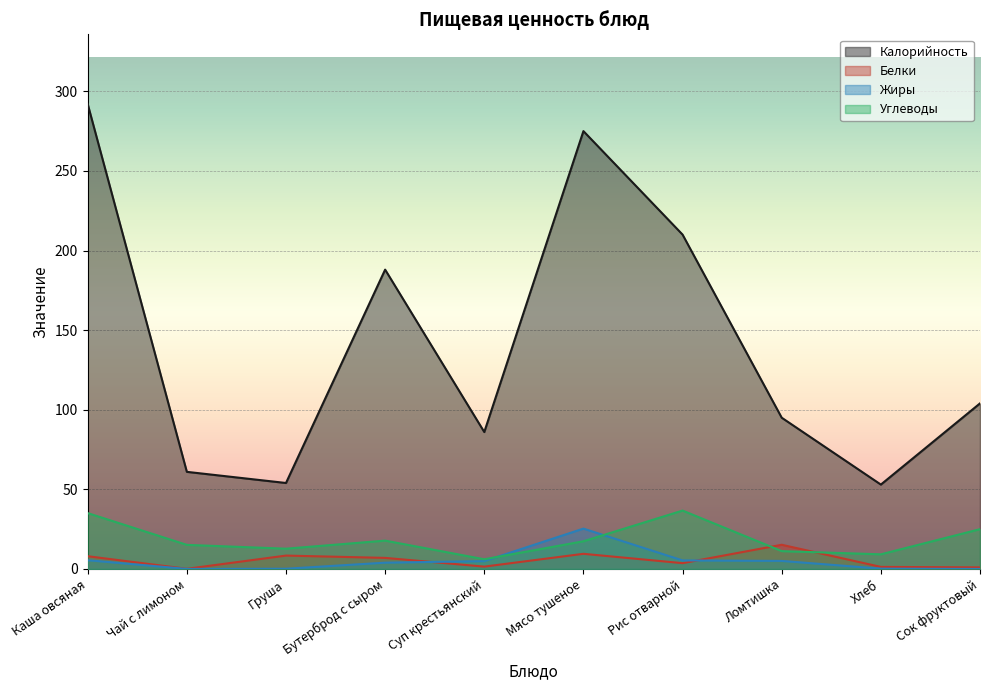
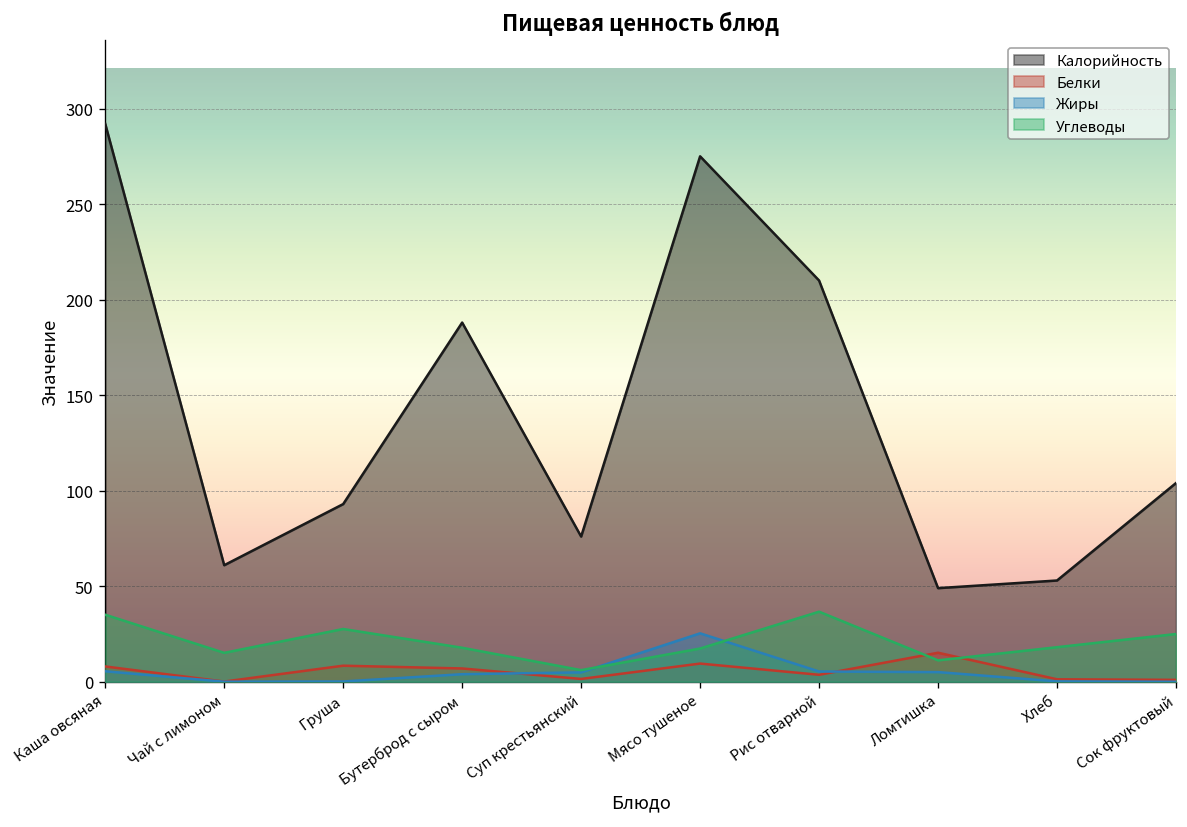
Калорийность, Груша: 54 -> 93
Углеводы, Груша: 13 -> 28
Калорийность, Суп крестьянский: 86 -> 76
Калорийность, Ломтишка: 95 -> 49
Углеводы, Хлеб: 9 -> 18
